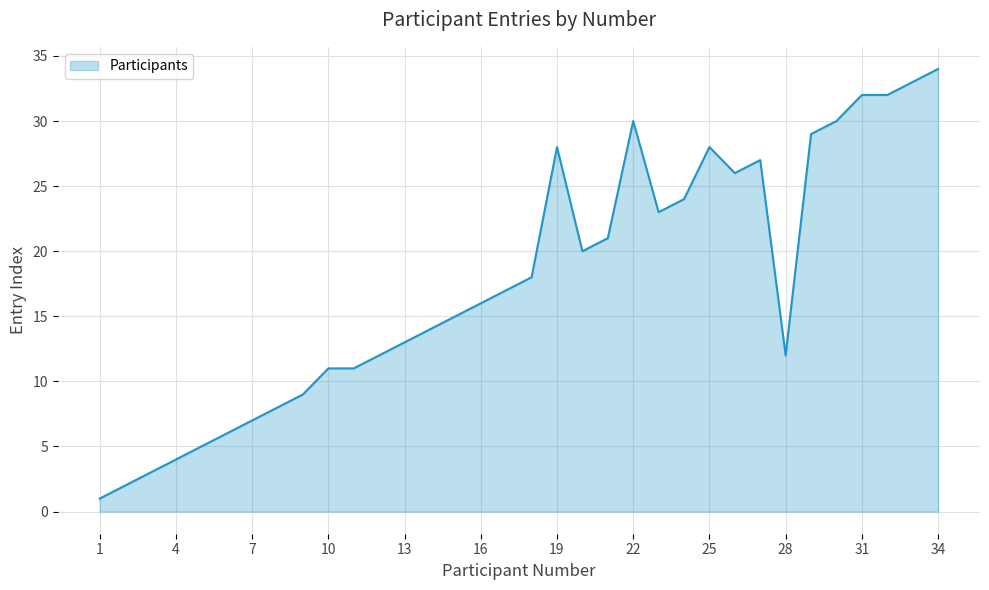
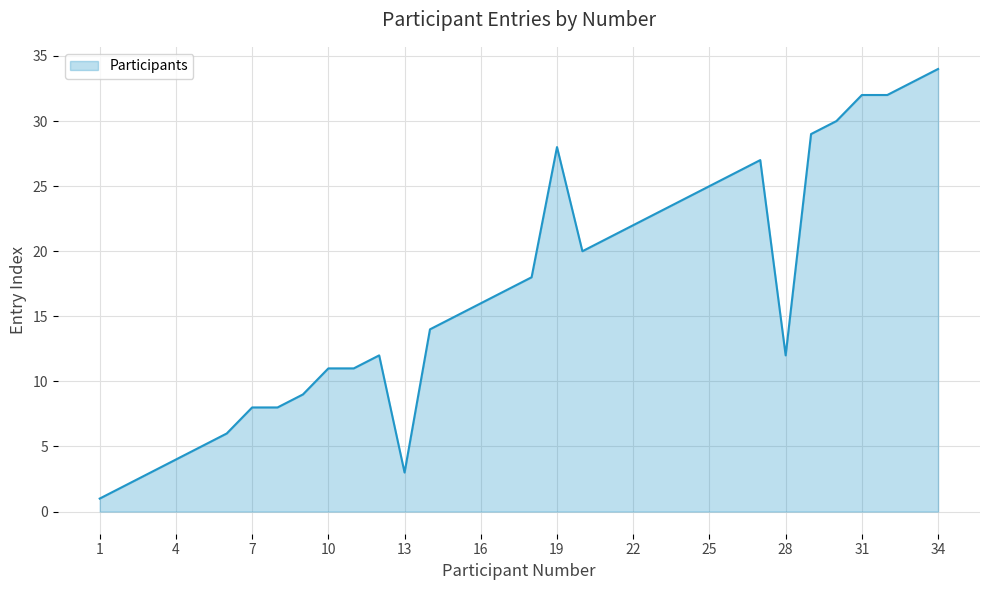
7: 7 -> 8
13: 13 -> 3
22: 30 -> 22
25: 28 -> 25
